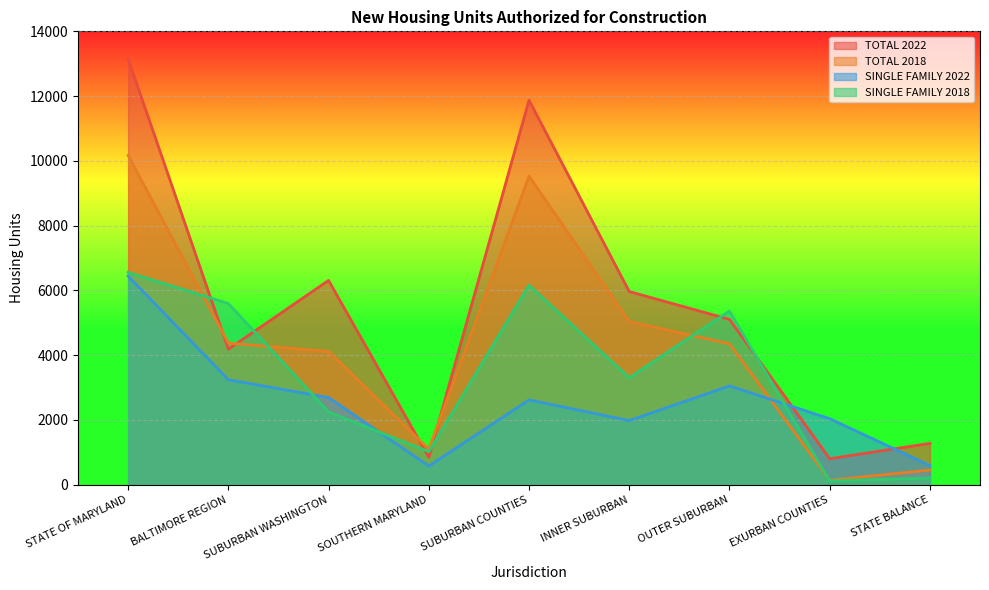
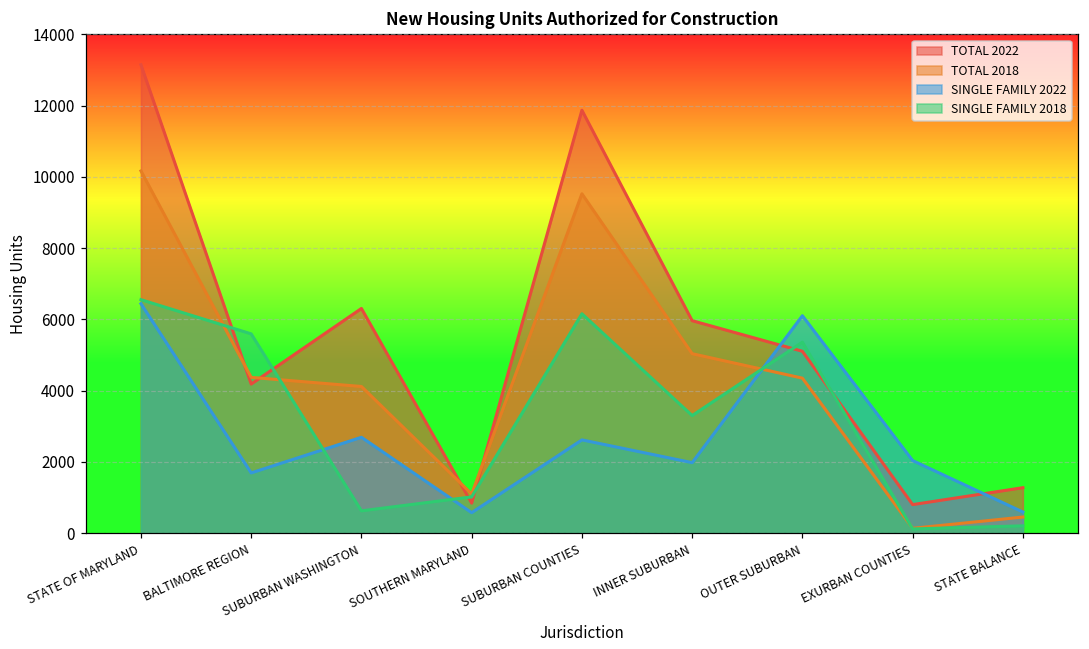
SINGLE FAMILY 2022, BALTIMORE REGION: 3200 -> 1700
SINGLE FAMILY 2018, SUBURBAN WASHINGTON: 2200 -> 600
SINGLE FAMILY 2022, OUTER SUBURBAN: 3100 -> 6100
